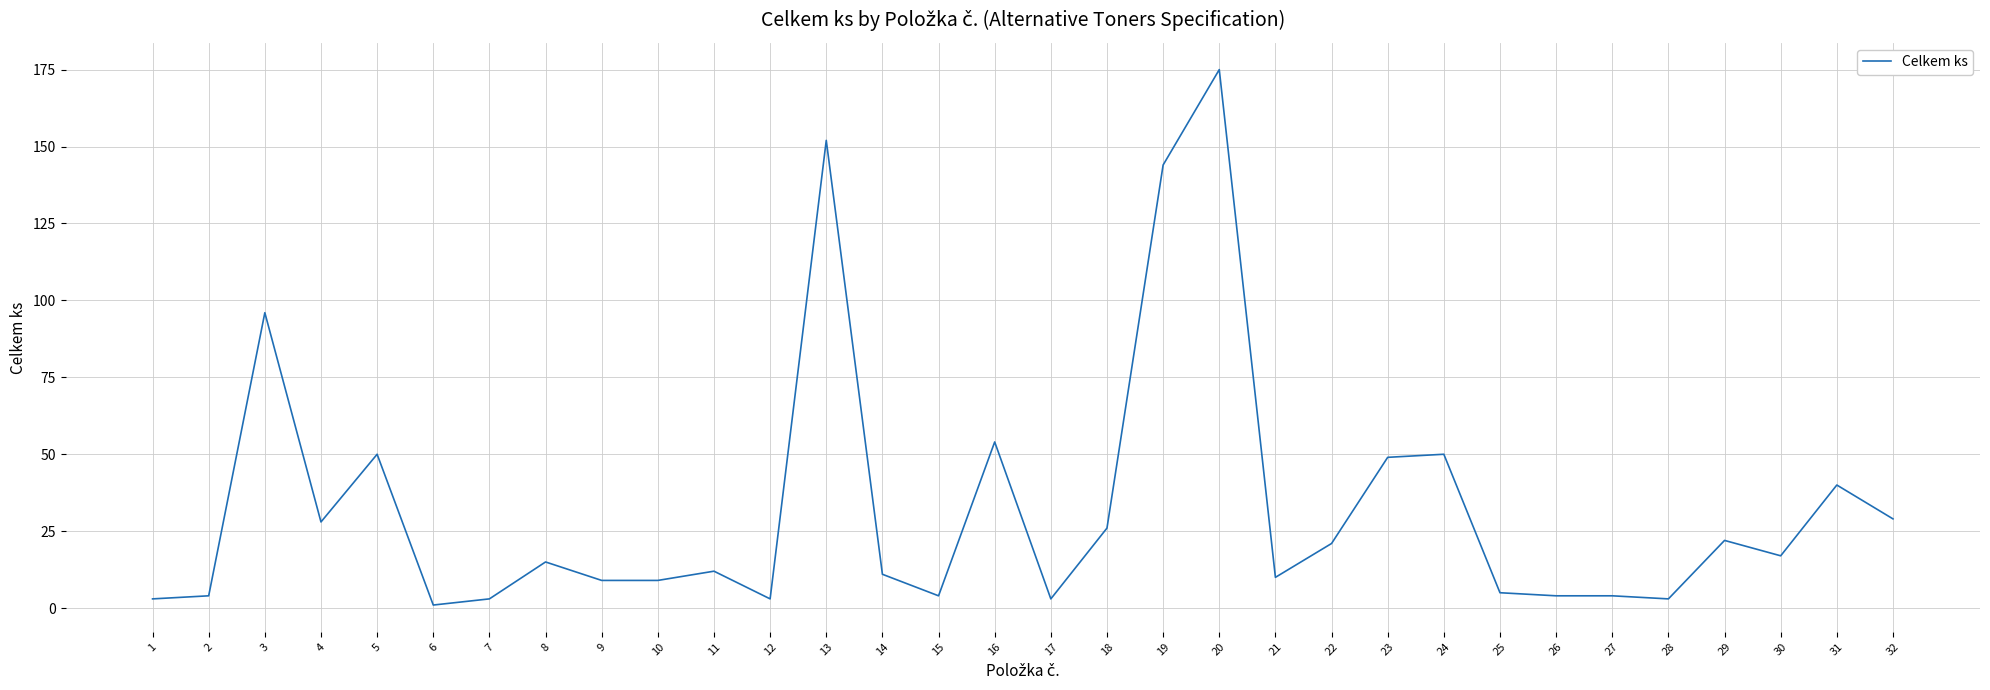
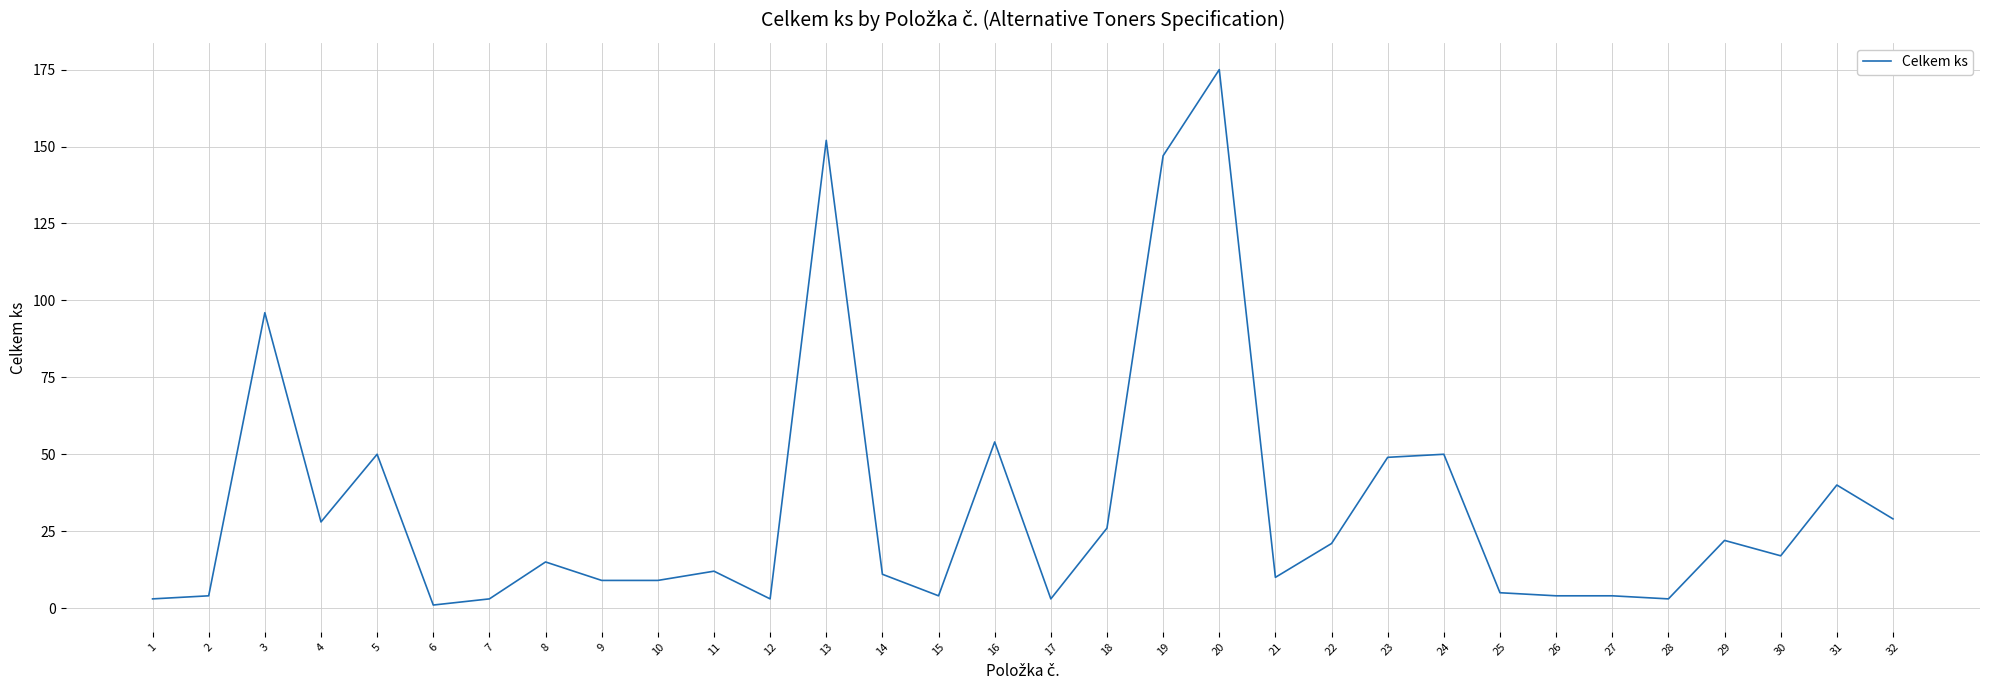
19: 144 -> 147
